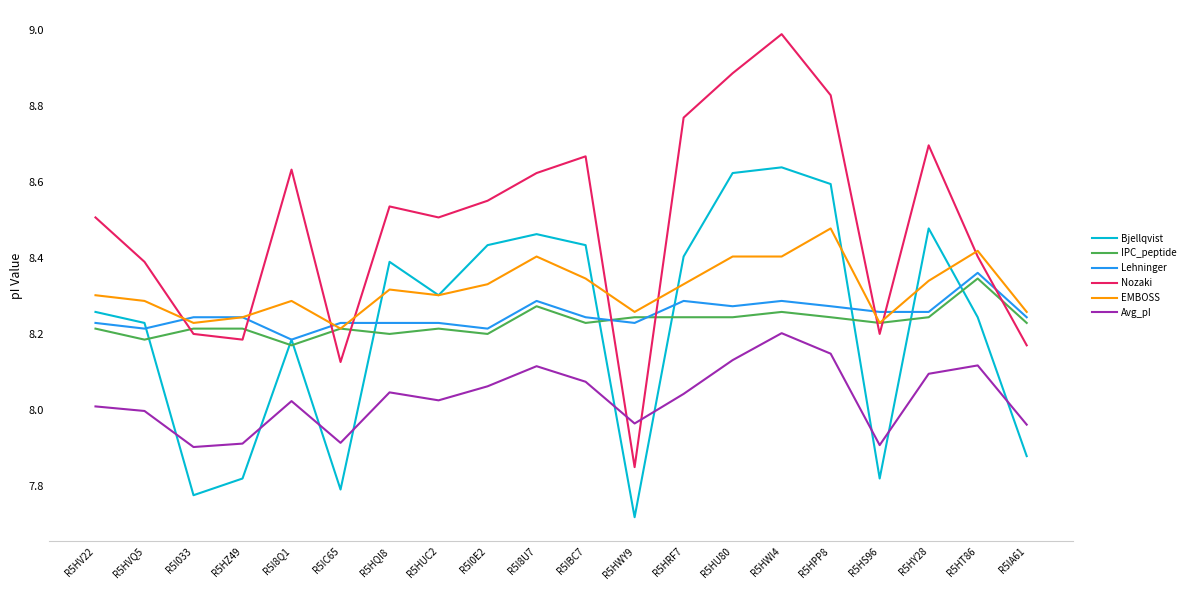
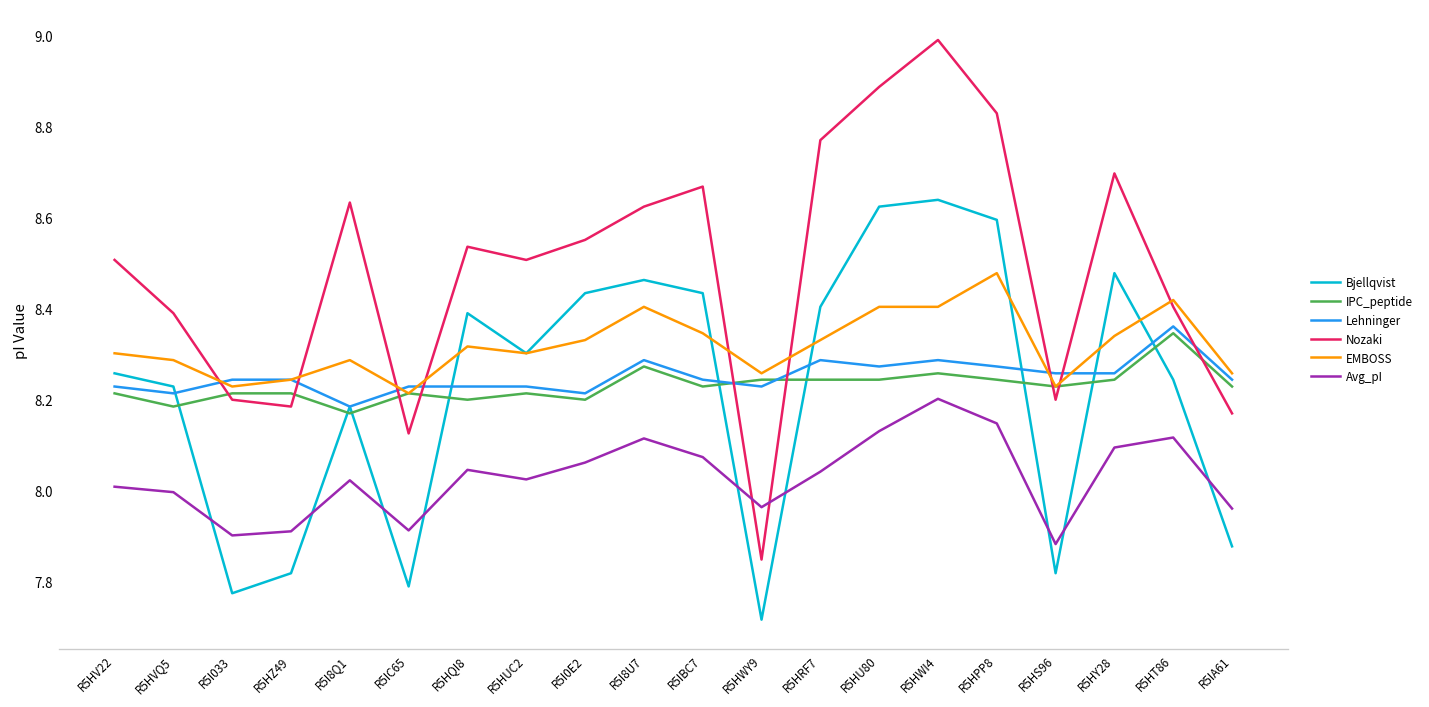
Avg_pI, R5HS96: 7.91 -> 7.88
